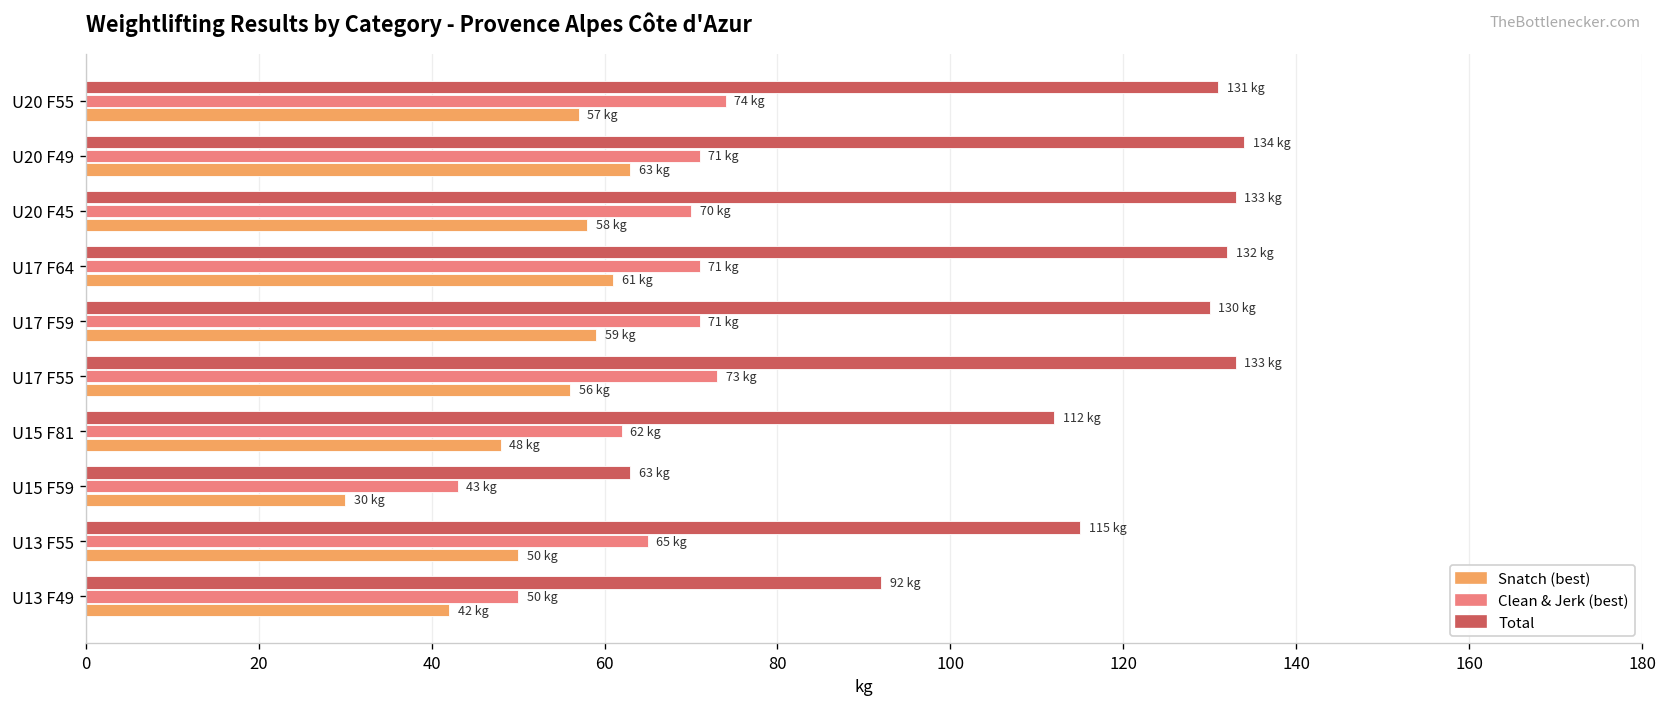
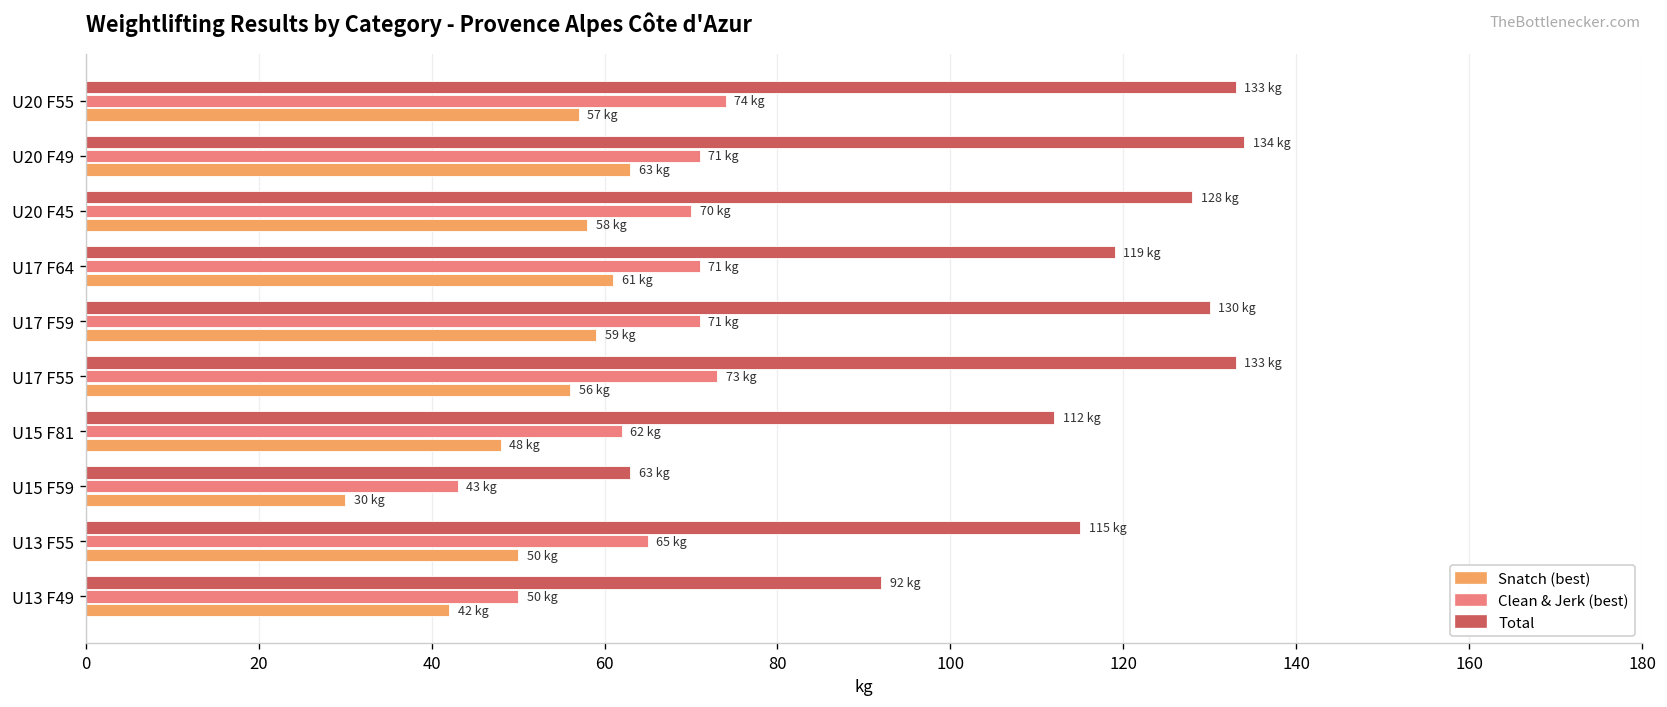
Total, U20 F55: 131 -> 133
Total, U20 F45: 133 -> 128
Total, U17 F64: 132 -> 119
